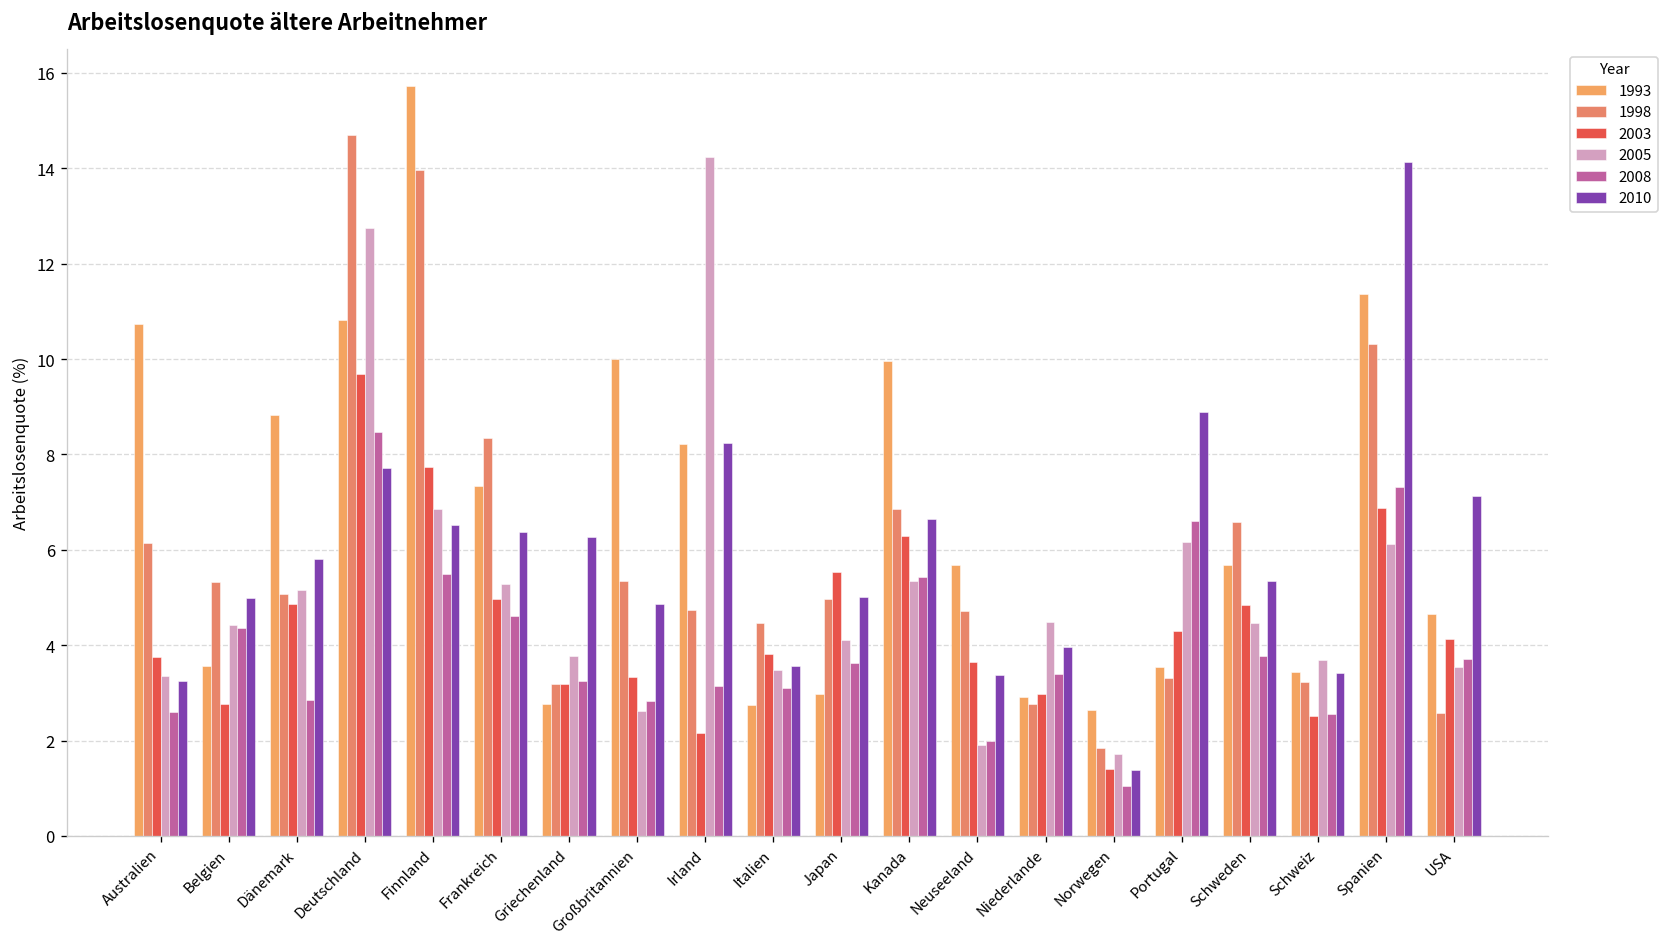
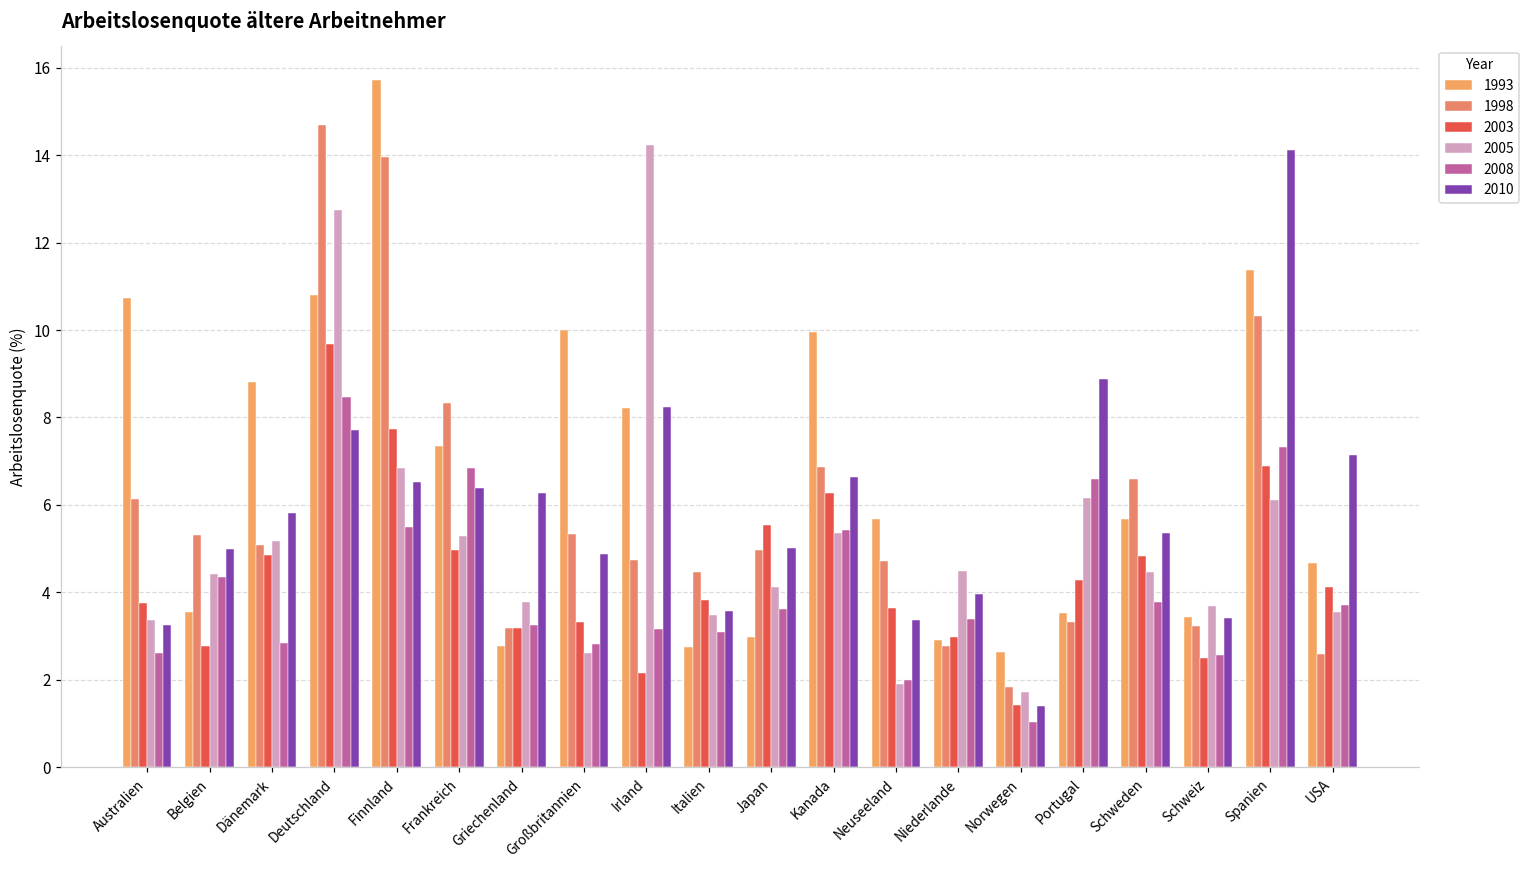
2008, Frankreich: 4.6 -> 6.8
